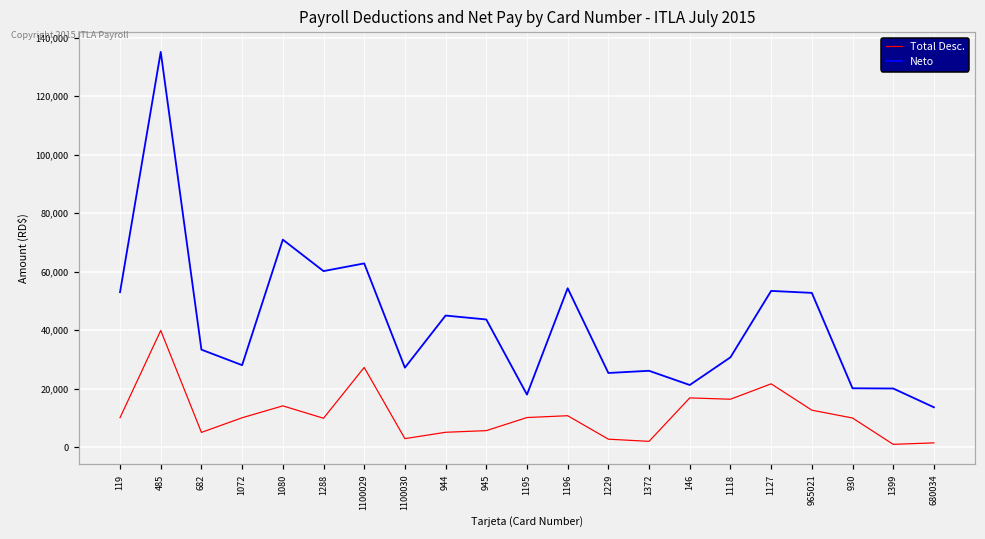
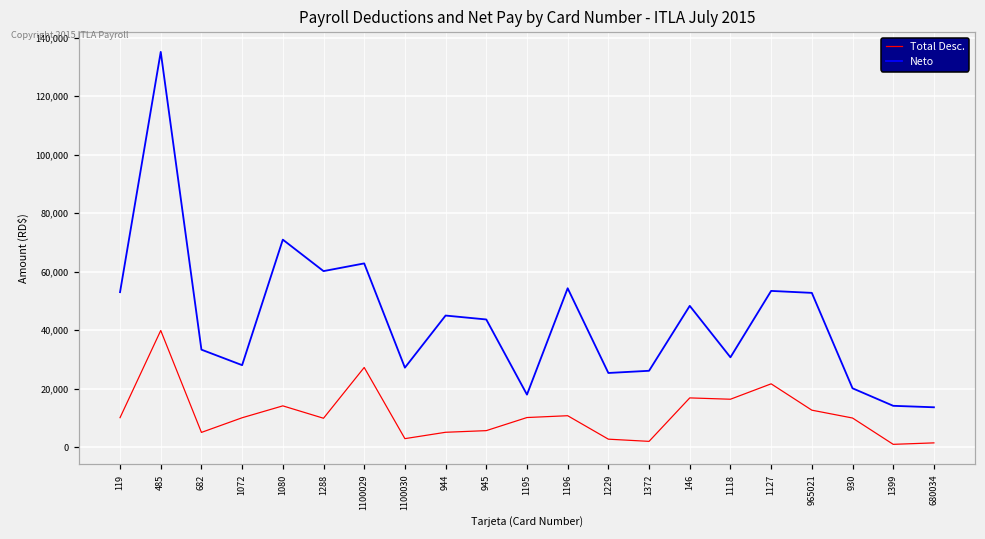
Neto, 146: 21,000 -> 48,000
Neto, 1399: 20,000 -> 14,000
